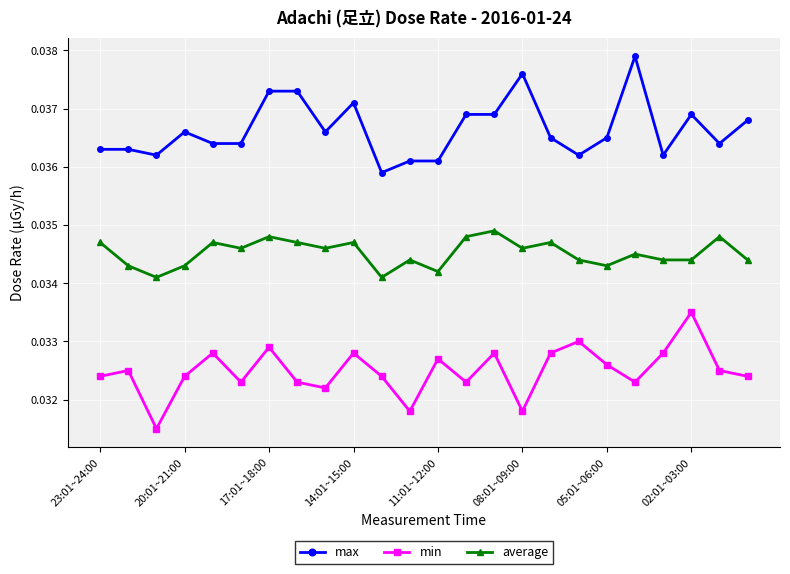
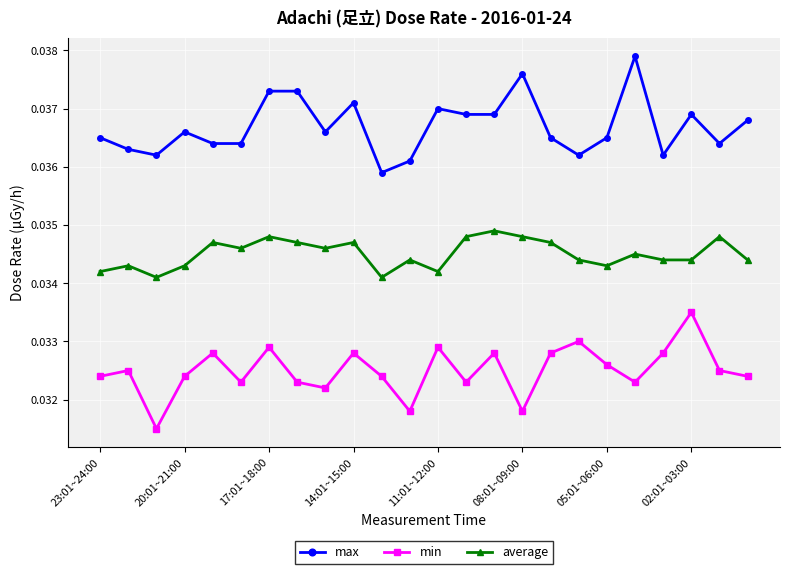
max, 23:01~24:00: 0.0363 -> 0.0365
average, 23:01~24:00: 0.0347 -> 0.0342
max, 11:01~12:00: 0.0361 -> 0.0370
min, 11:01~12:00: 0.0327 -> 0.0329
average, 08:01~09:00: 0.0346 -> 0.0348
